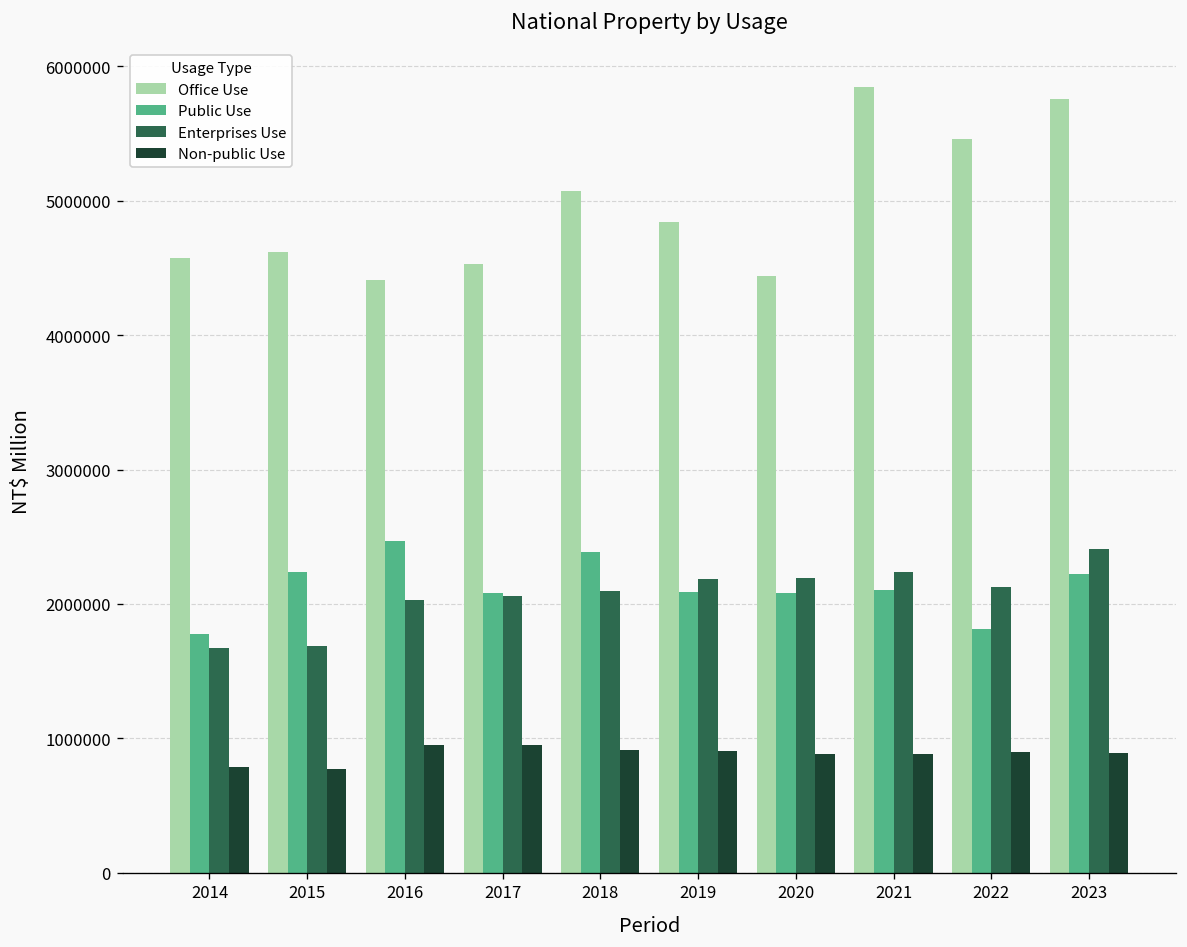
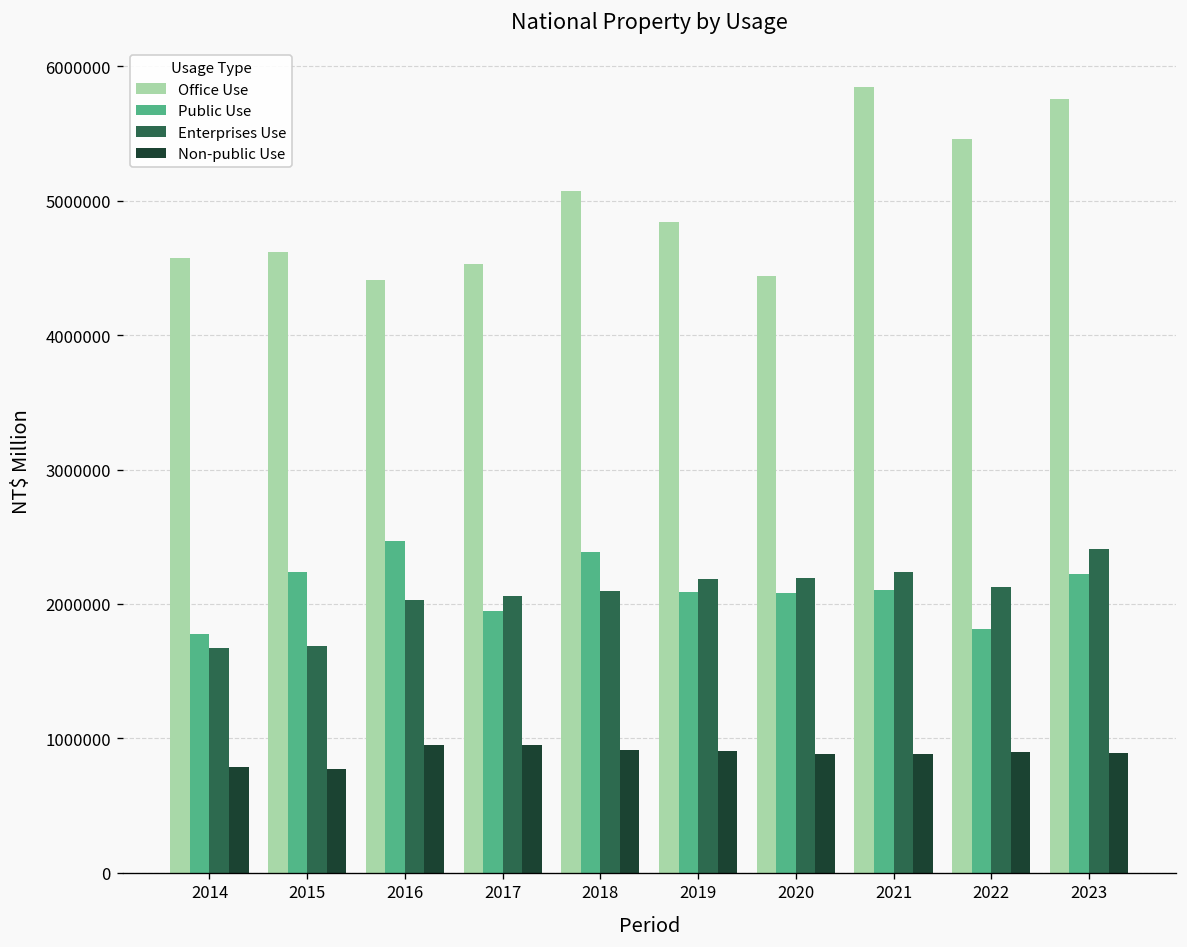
Public Use, 2017: 2080000 -> 1940000
